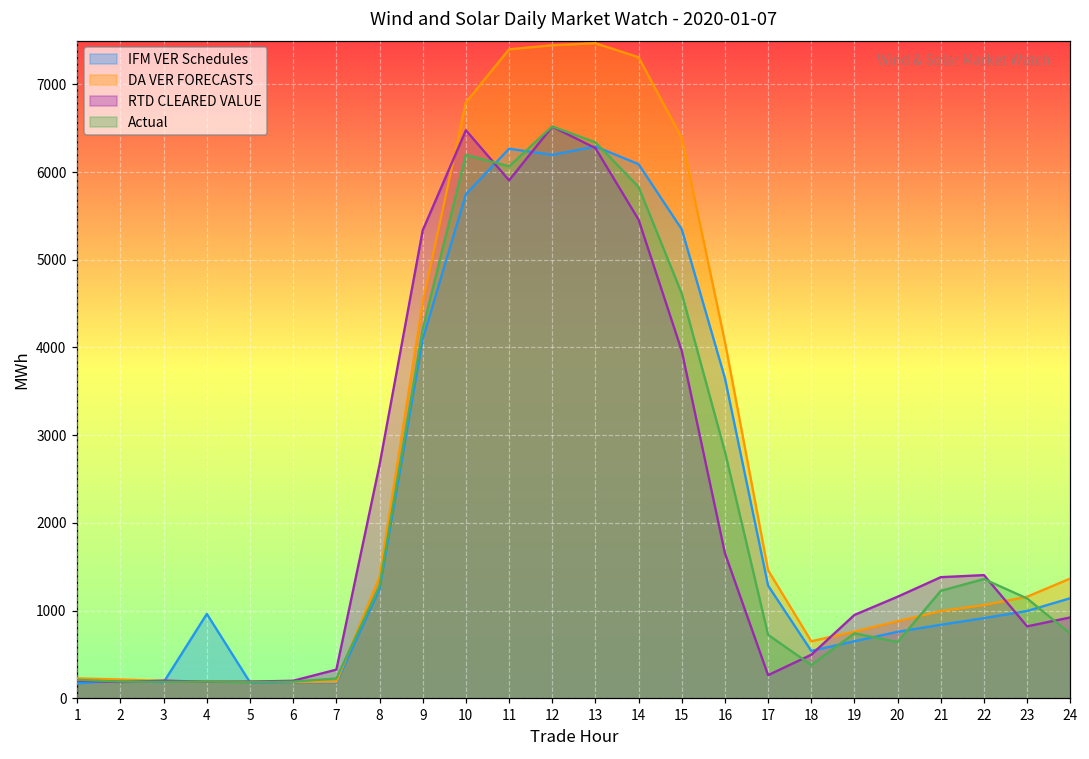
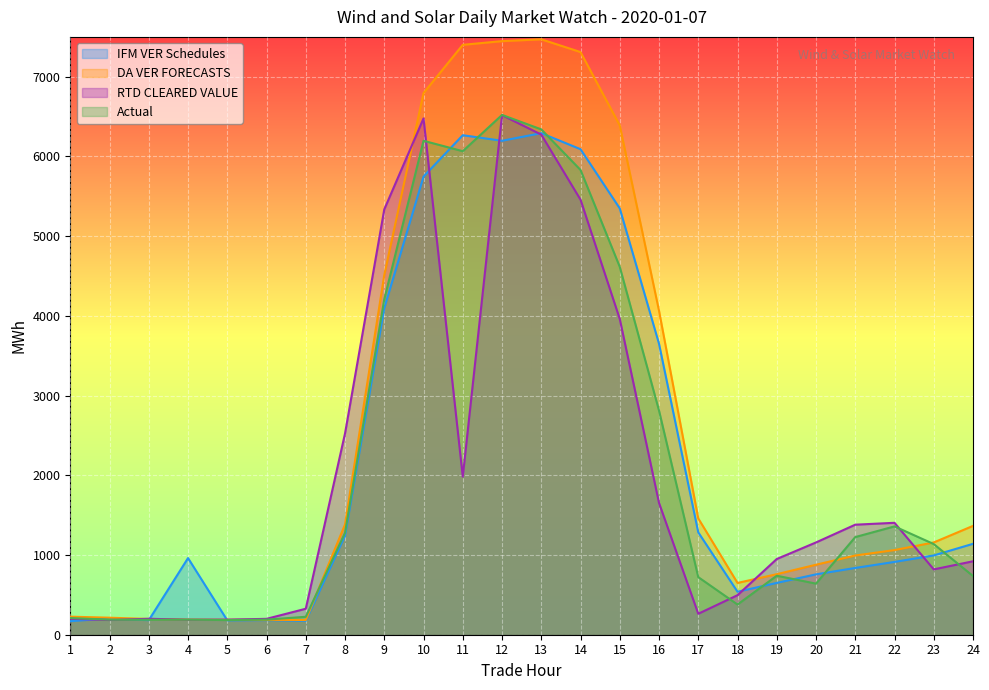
RTD CLEARED VALUE, 8: 2700 -> 2500
RTD CLEARED VALUE, 11: 5900 -> 2000
